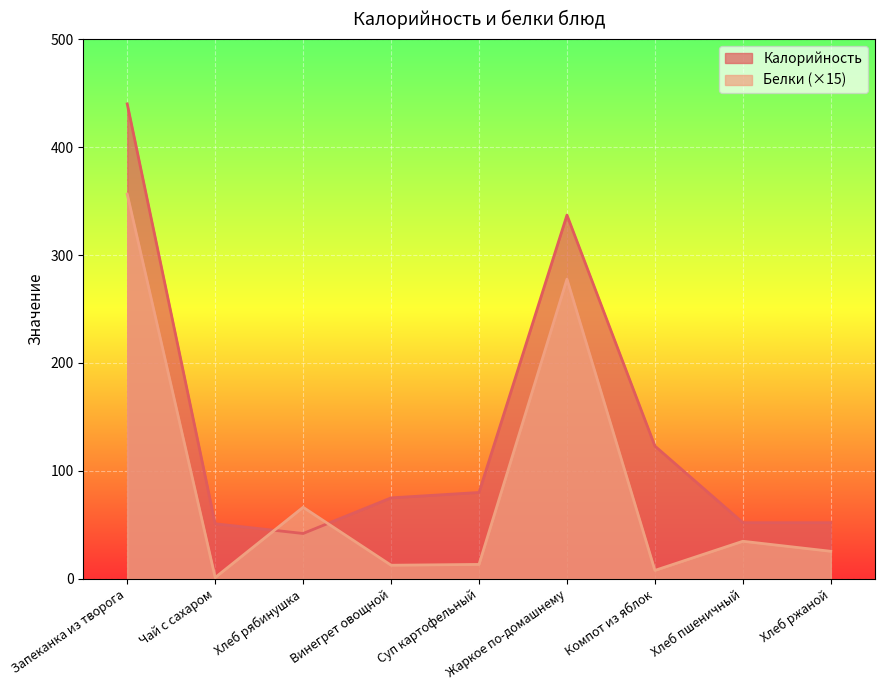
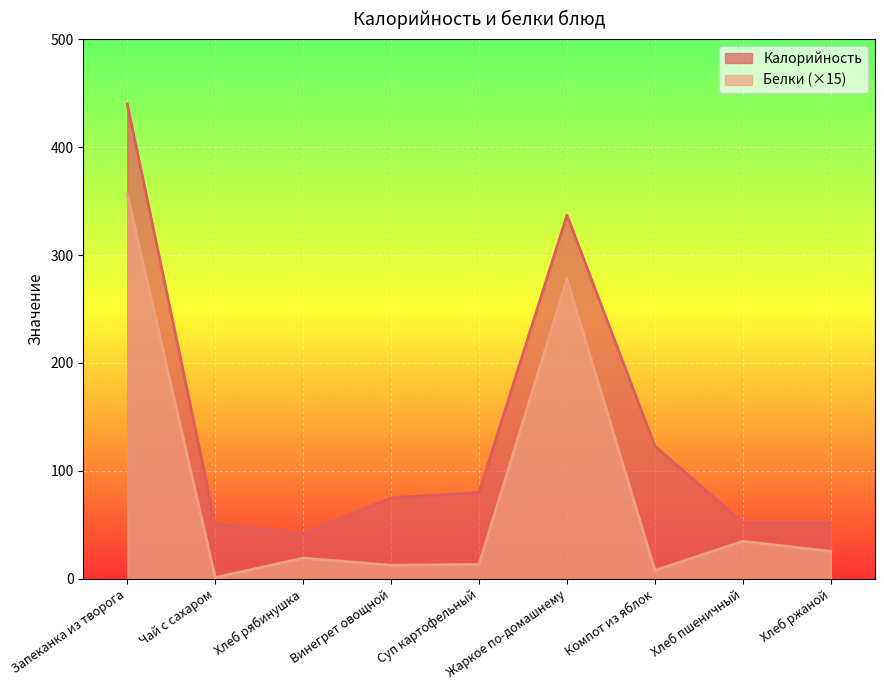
Белки (×15), Хлеб рябинушка: 66 -> 19
